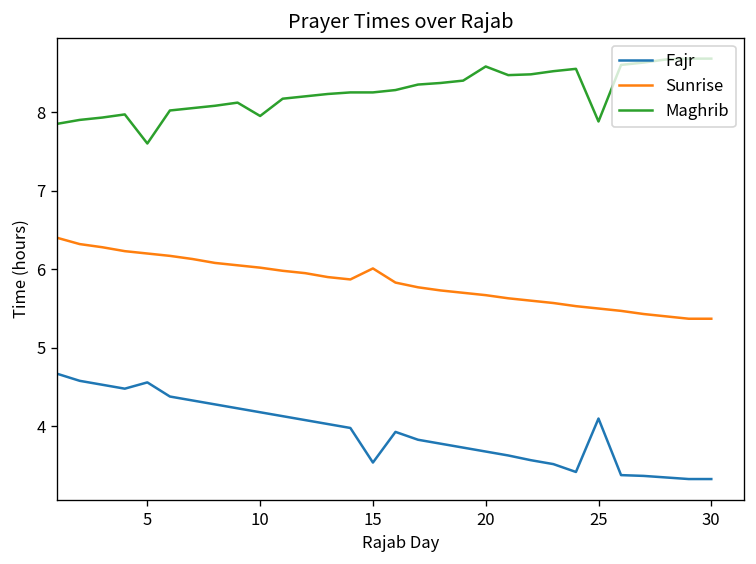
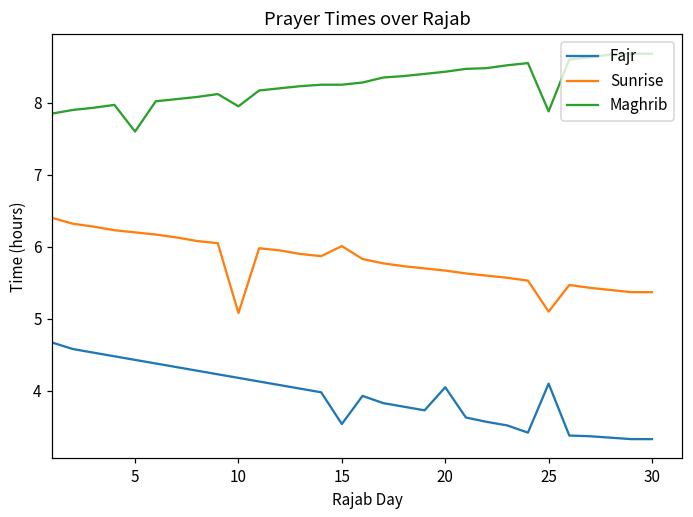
Fajr, 5: 4.6 -> 4.4
Sunrise, 10: 6.0 -> 5.1
Fajr, 20: 3.7 -> 4.1
Maghrib, 20: 8.6 -> 8.4
Sunrise, 25: 5.5 -> 5.1
